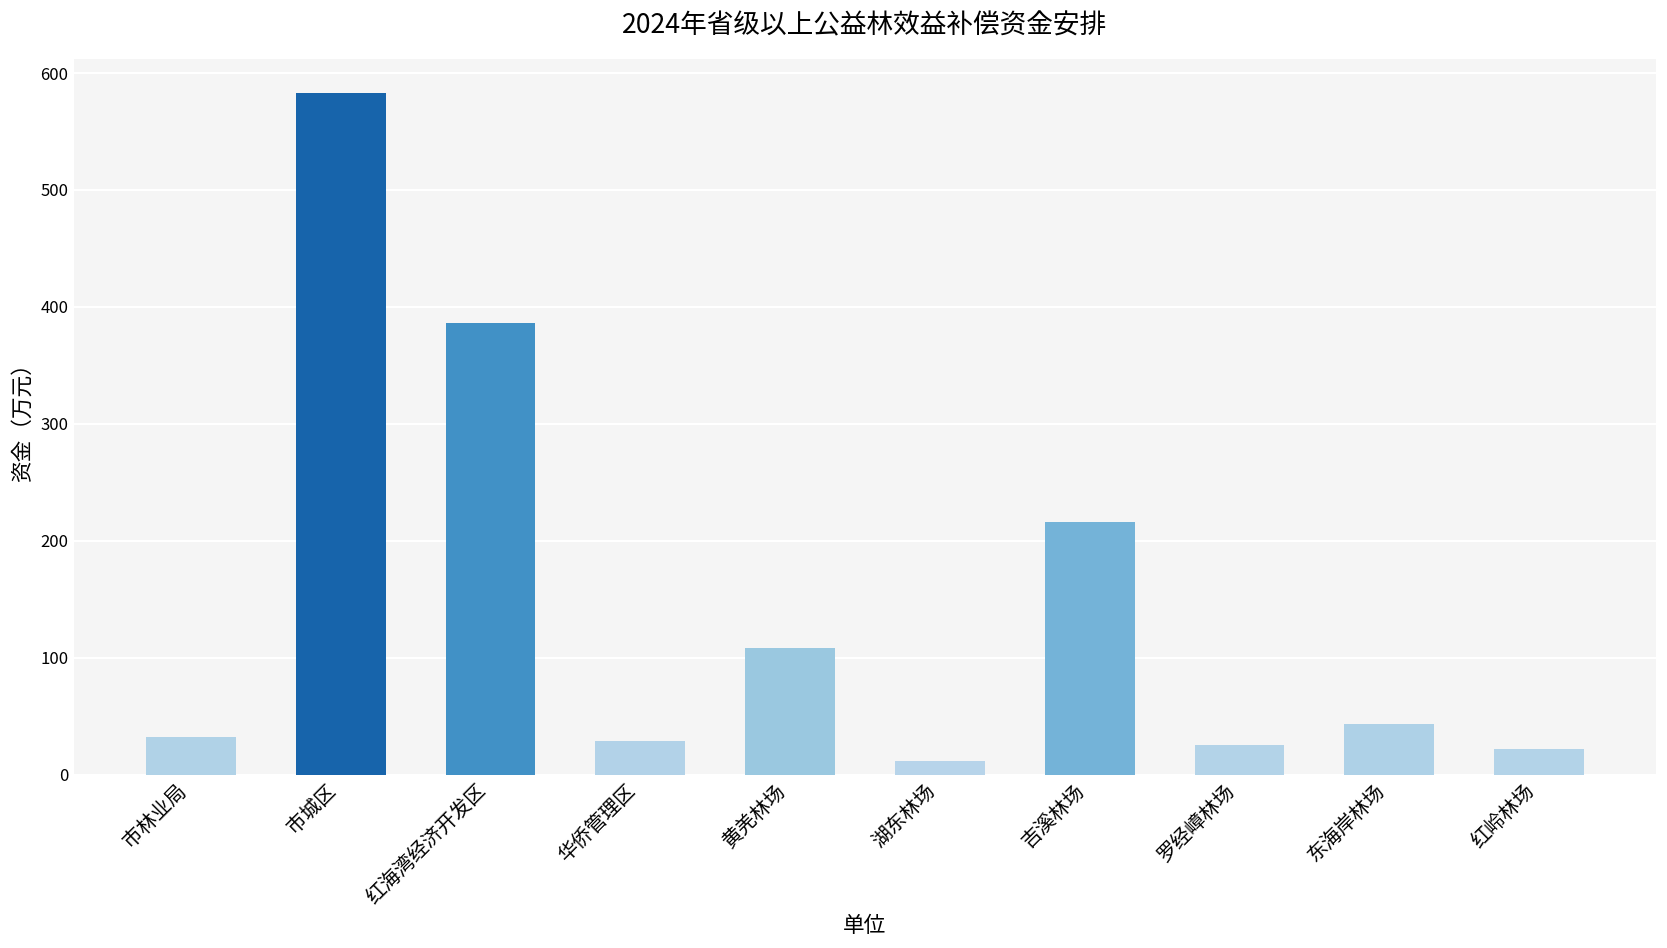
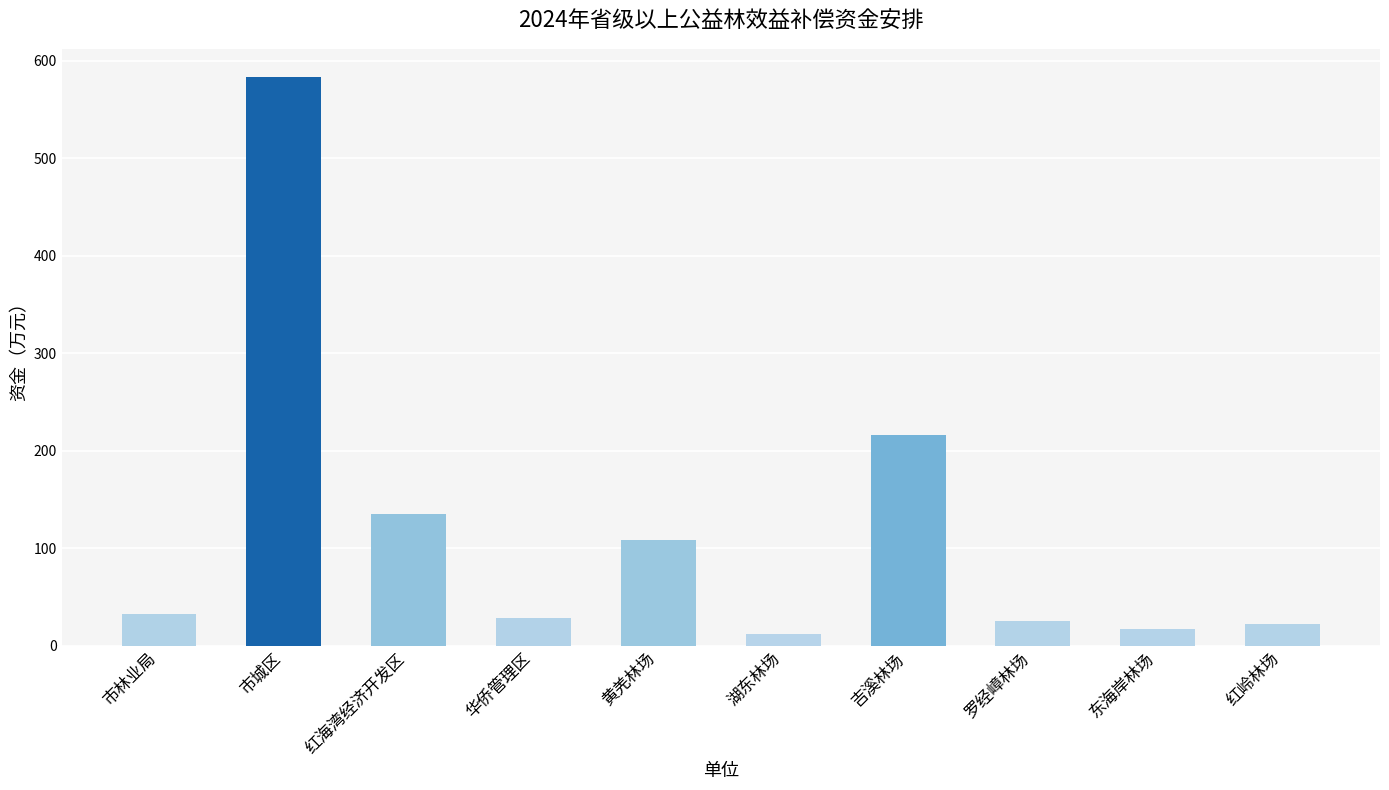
红海湾经济开发区: 390 -> 140
东海岸林场: 40 -> 20
